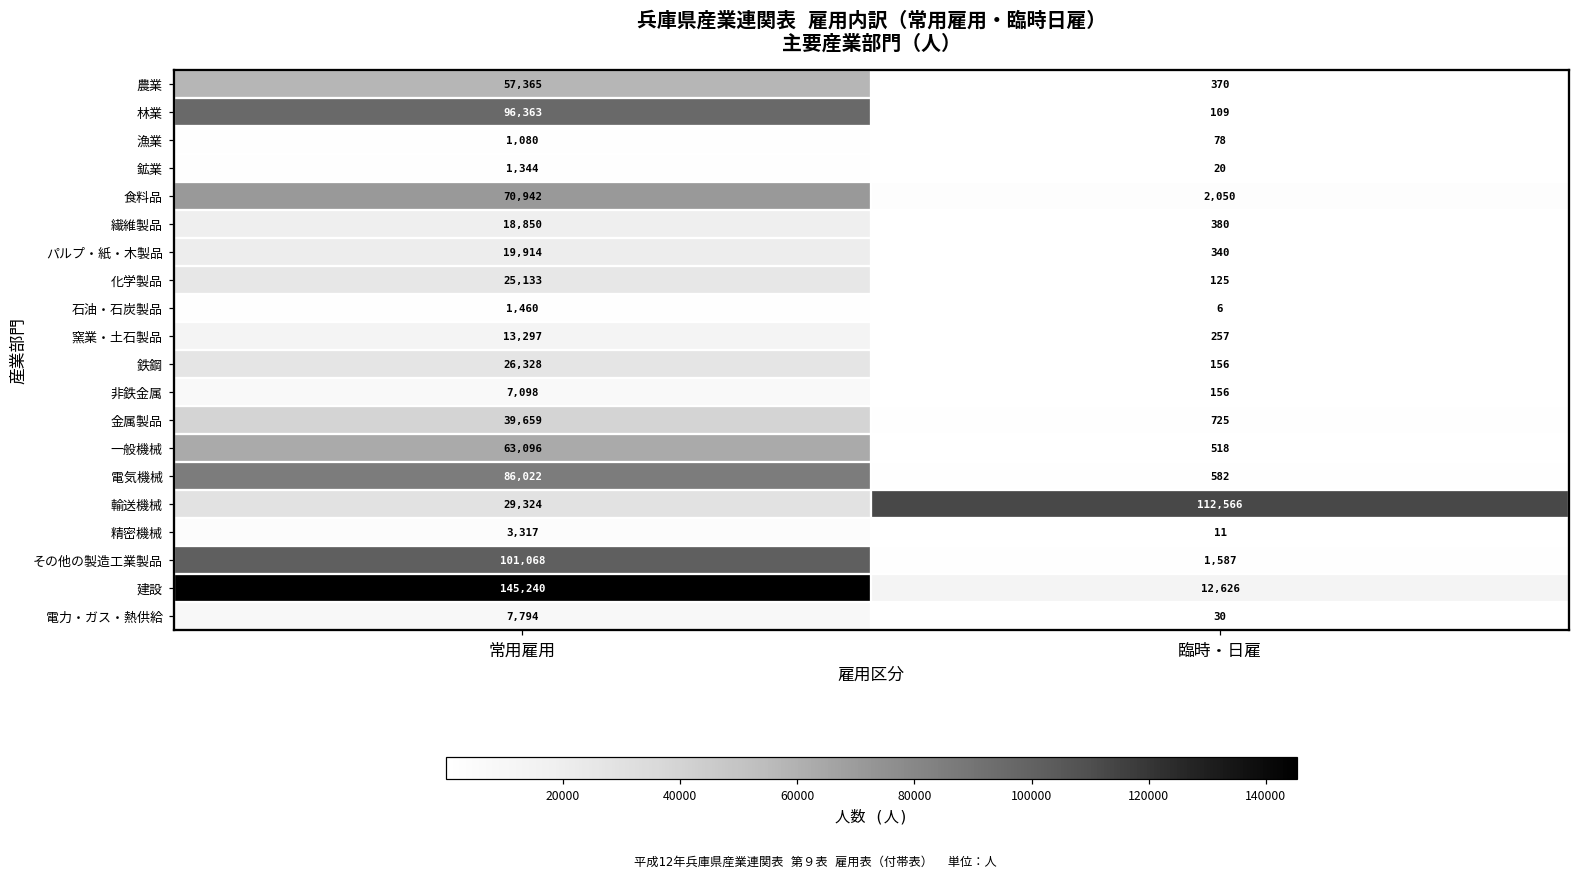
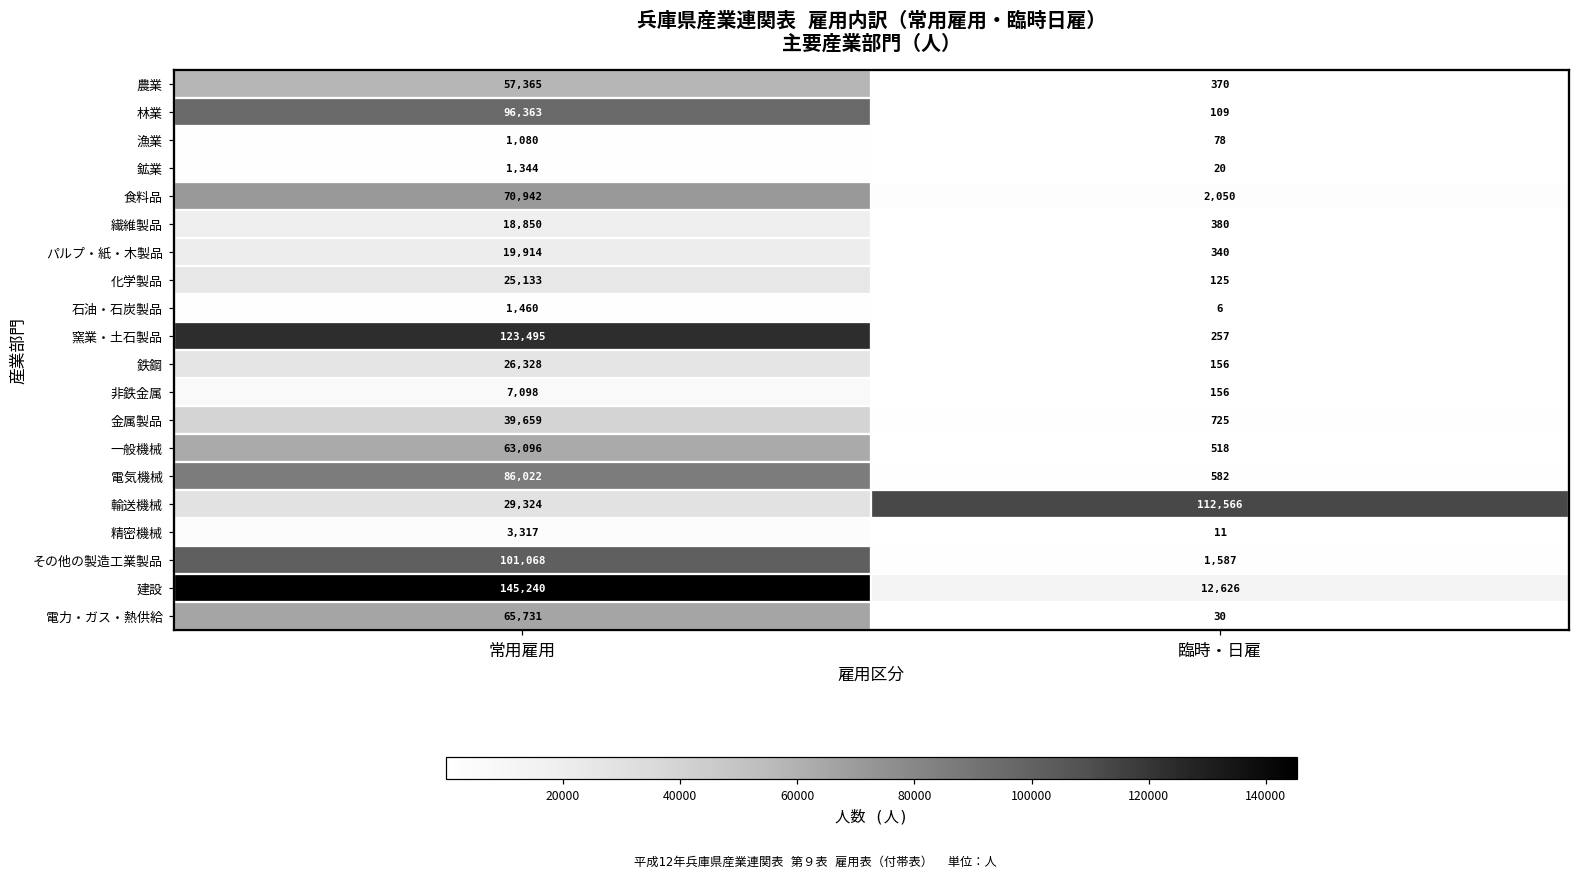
窯業・土石製品, 常用雇用: 13,297 -> 123,495
電力・ガス・熱供給, 常用雇用: 7,794 -> 65,731
